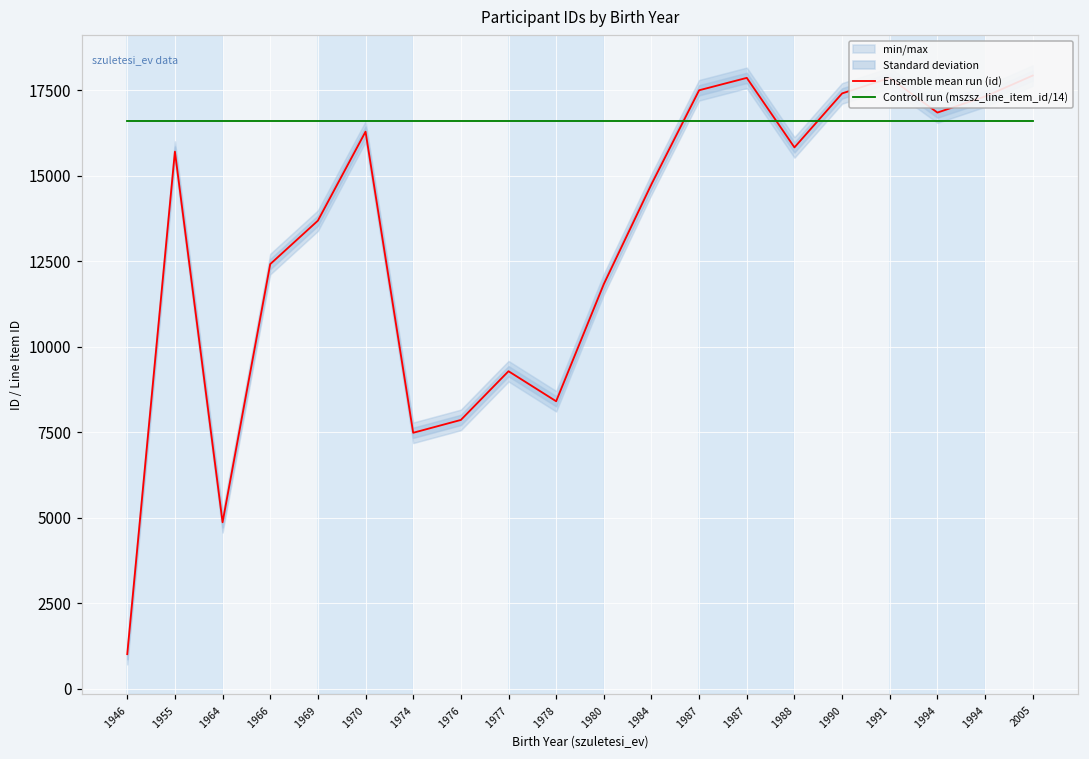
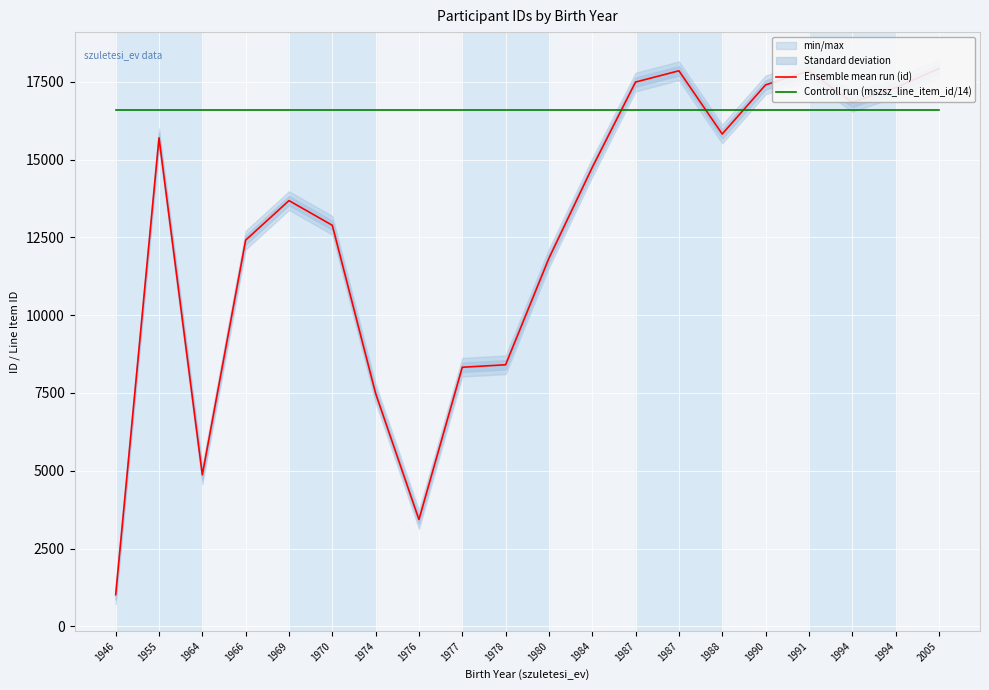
Ensemble mean run (id), 1970: 16300 -> 12900
Ensemble mean run (id), 1976: 7900 -> 3400
Ensemble mean run (id), 1977: 9300 -> 8300
